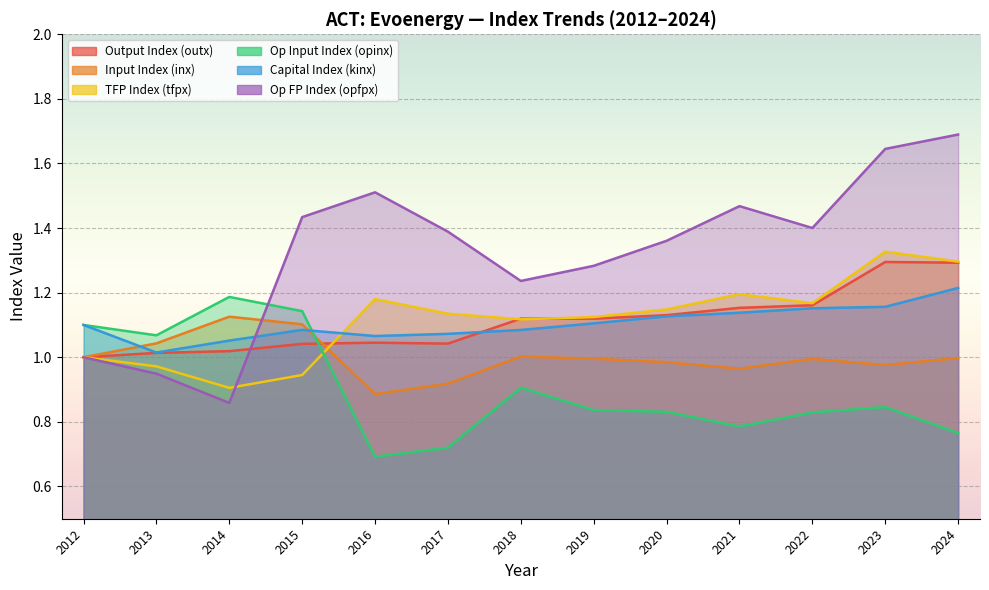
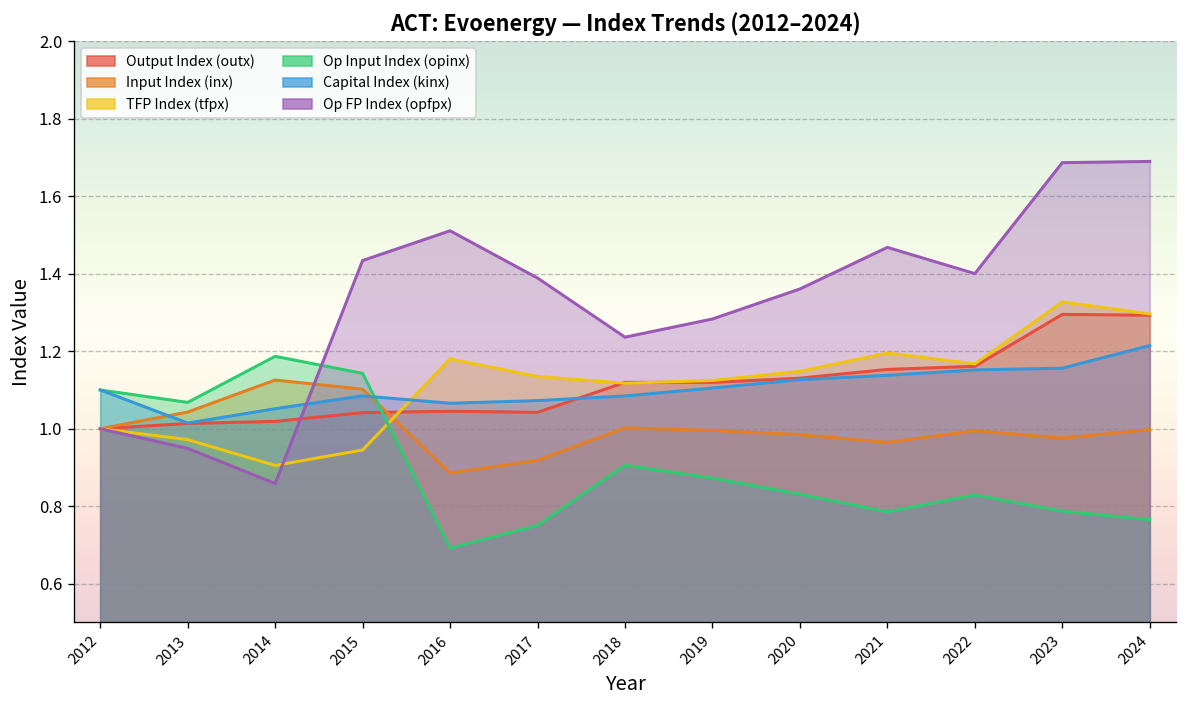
Op Input Index (opinx), 2017: 0.72 -> 0.75
Op Input Index (opinx), 2019: 0.84 -> 0.87
Op Input Index (opinx), 2023: 0.85 -> 0.79
Op FP Index (opfpx), 2023: 1.65 -> 1.69
